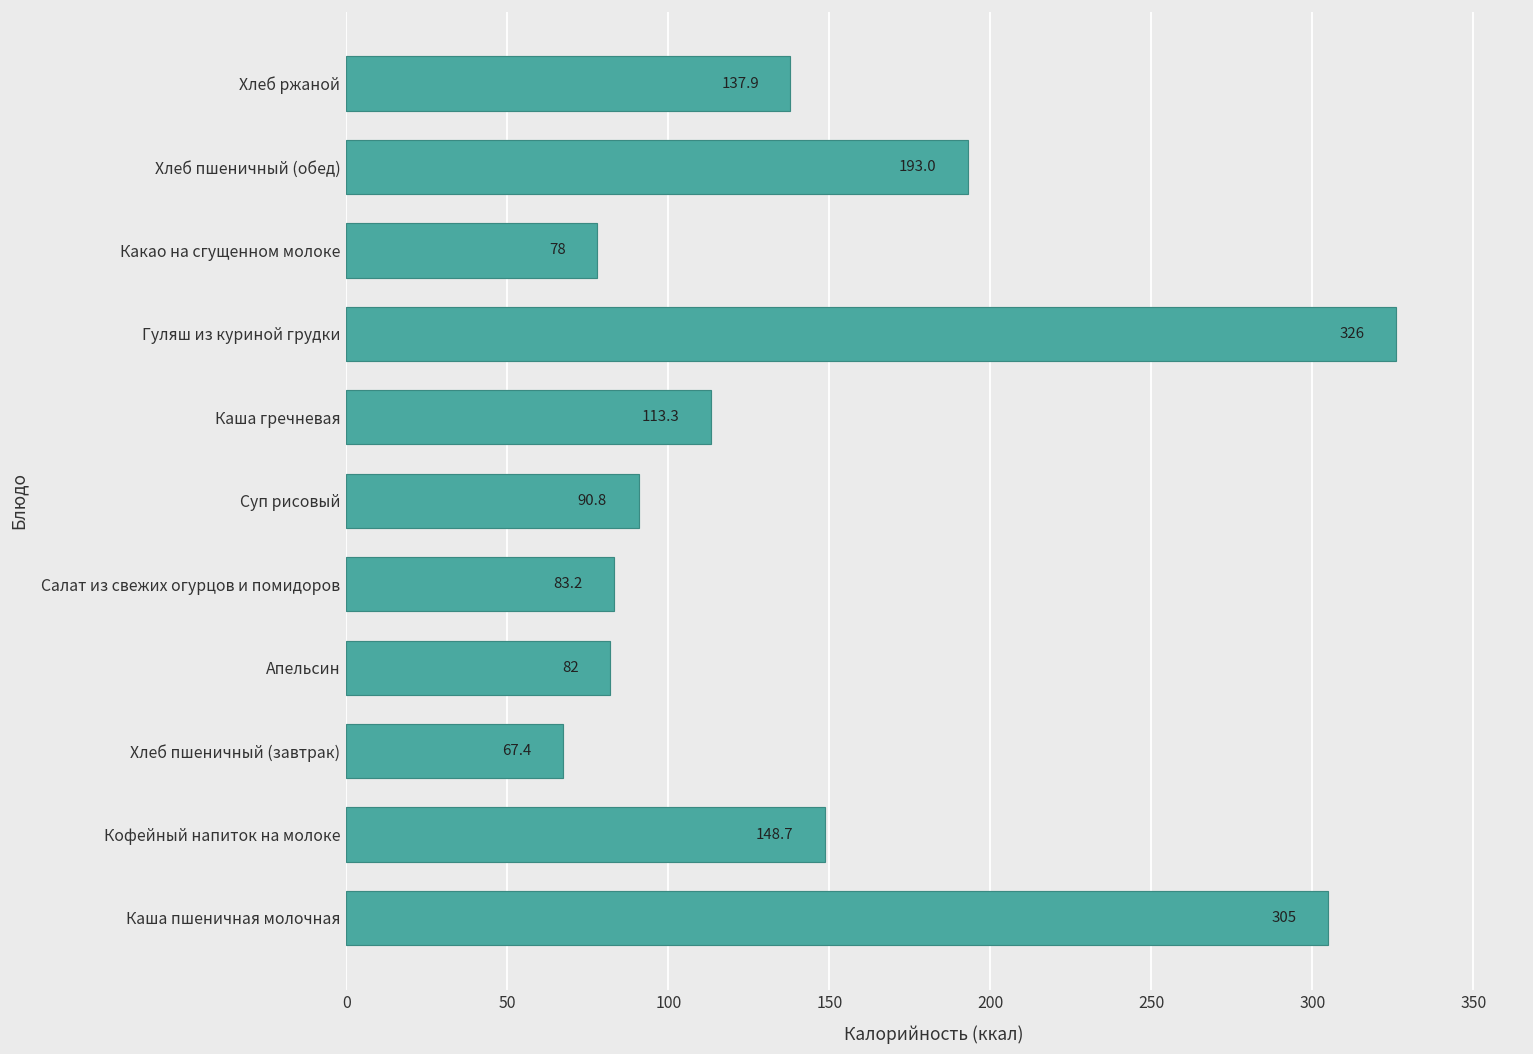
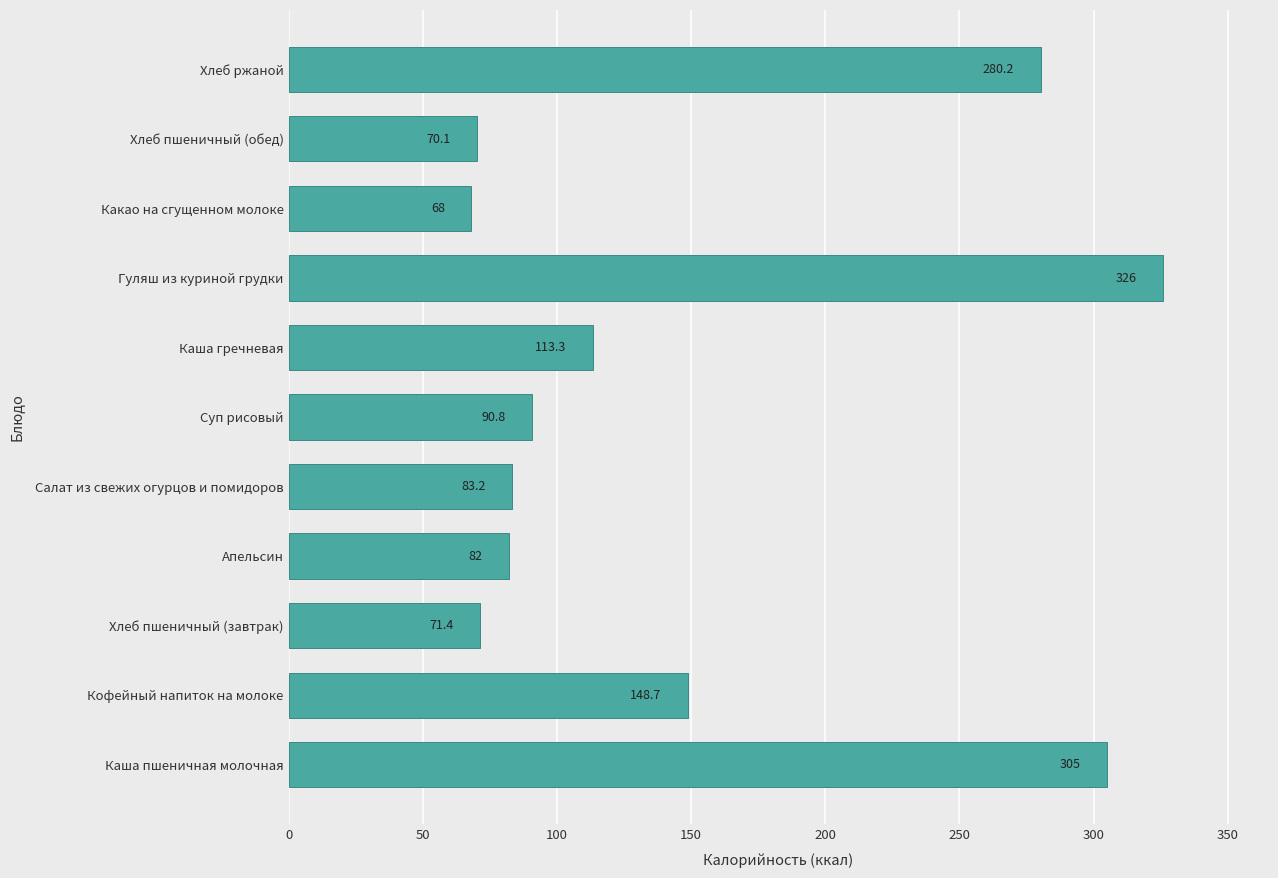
Хлеб ржаной: 137.9 -> 280.2
Хлеб пшеничный (обед): 193.0 -> 70.1
Какао на сгущенном молоке: 78 -> 68
Хлеб пшеничный (завтрак): 67.4 -> 71.4
